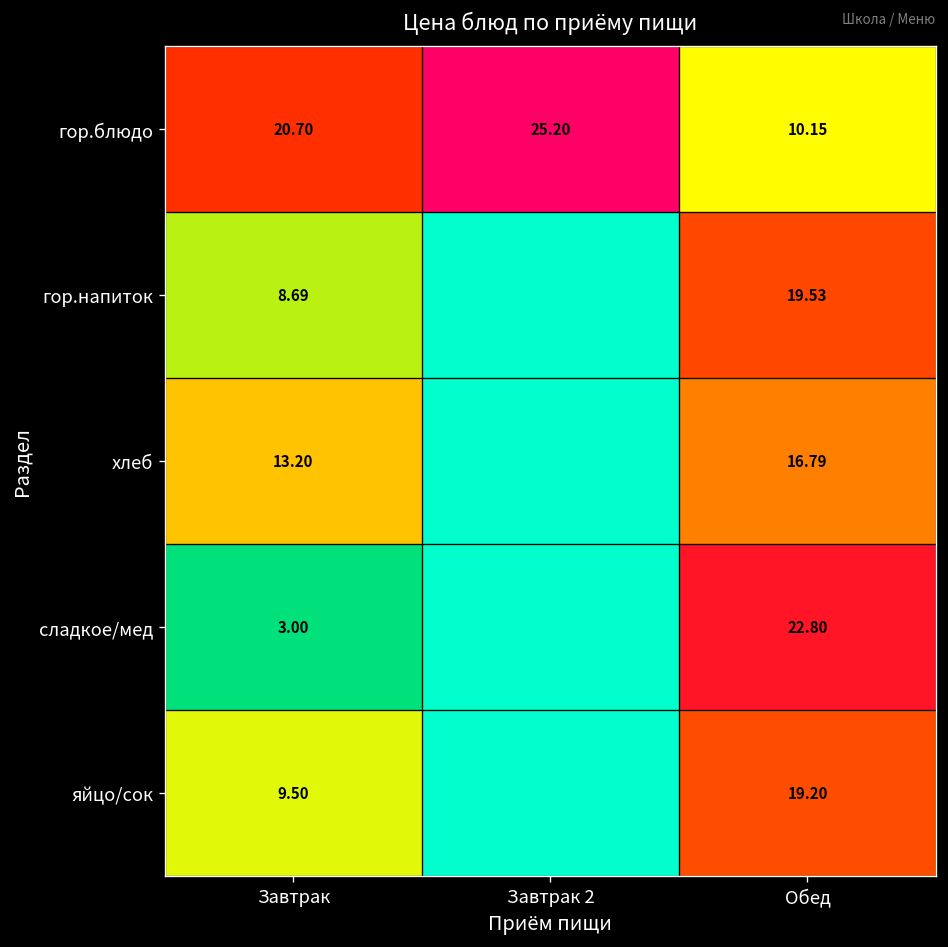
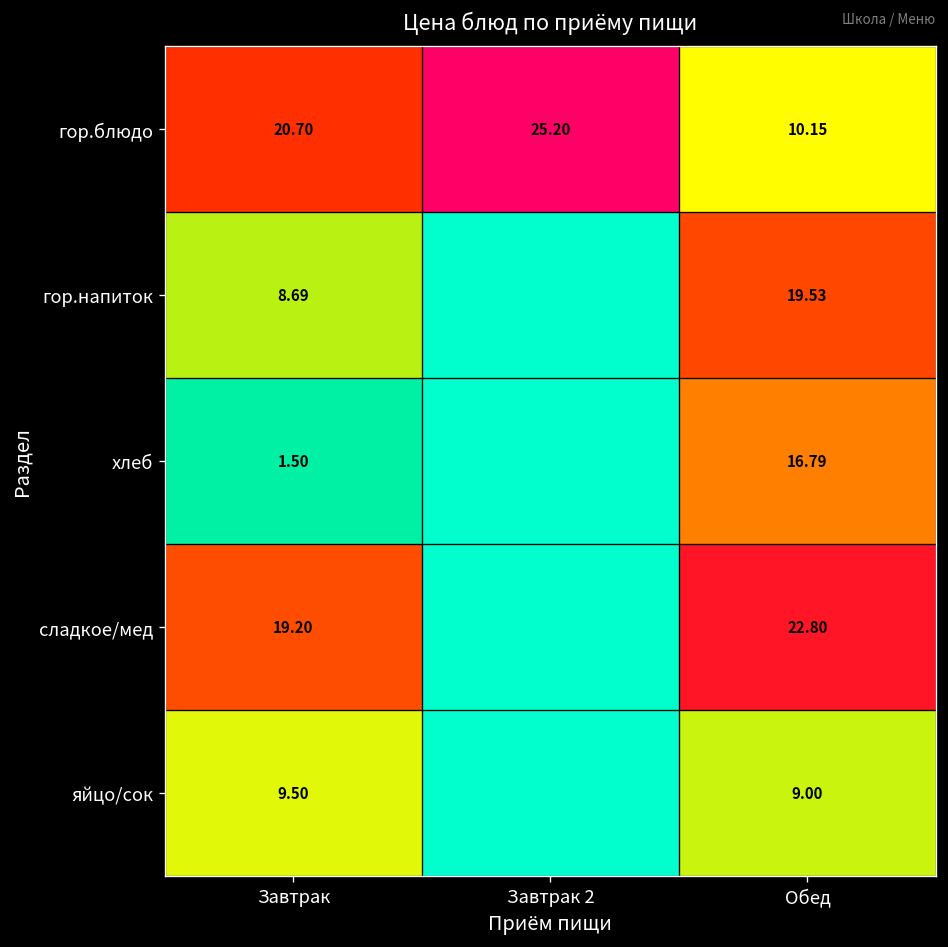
хлеб, Завтрак: 13.20 -> 1.50
сладкое/мед, Завтрак: 3.00 -> 19.20
яйцо/сок, Обед: 19.20 -> 9.00
